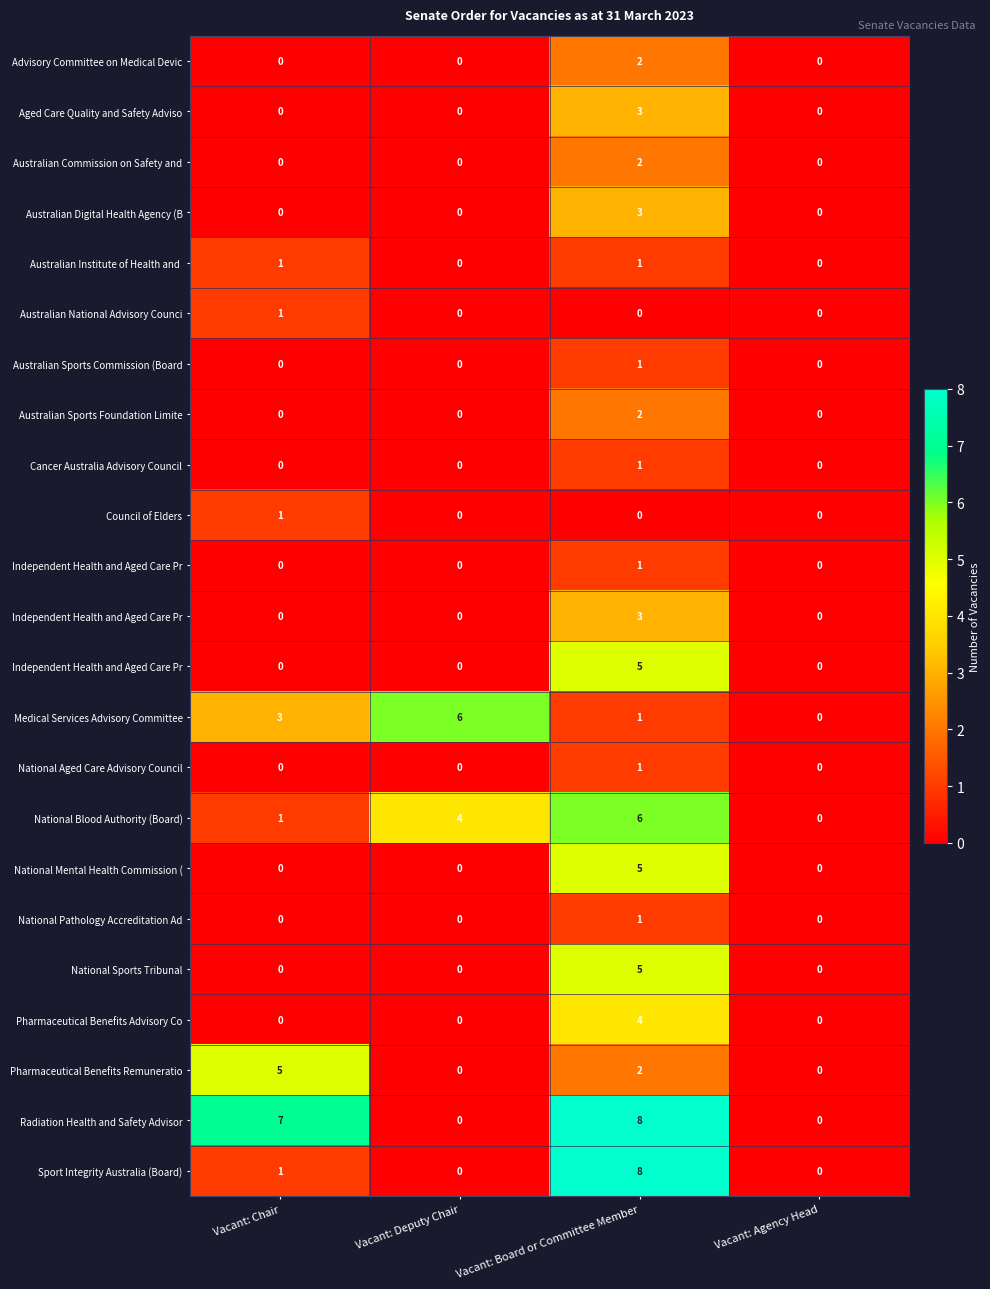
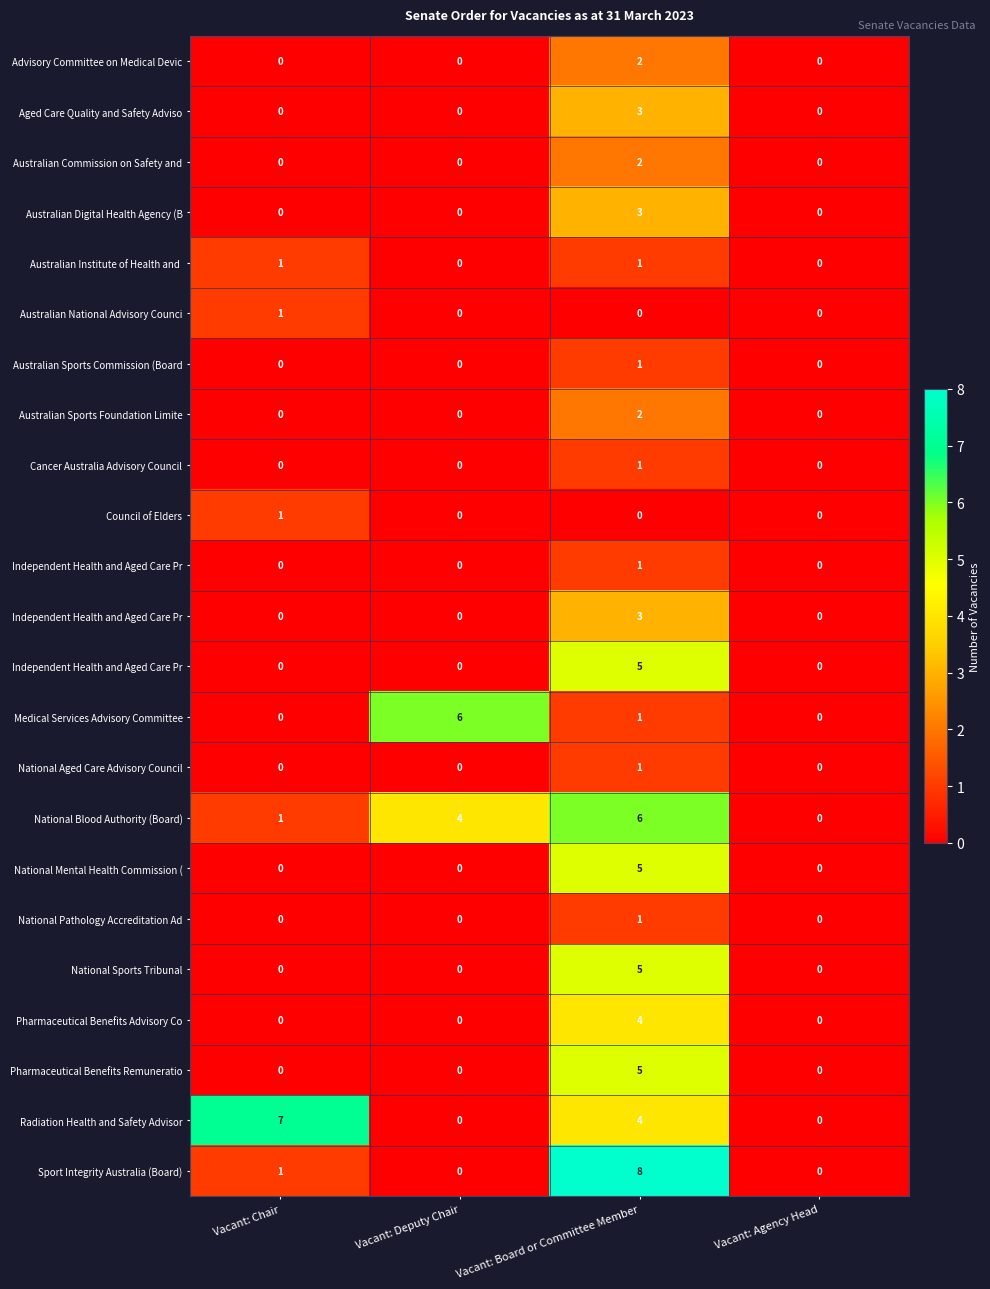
Medical Services Advisory Committee, Vacant: Chair: 3 -> 0
Pharmaceutical Benefits Remuneratio, Vacant: Chair: 5 -> 0
Pharmaceutical Benefits Remuneratio, Vacant: Board or Committee Member: 2 -> 5
Radiation Health and Safety Advisor, Vacant: Board or Committee Member: 8 -> 4
